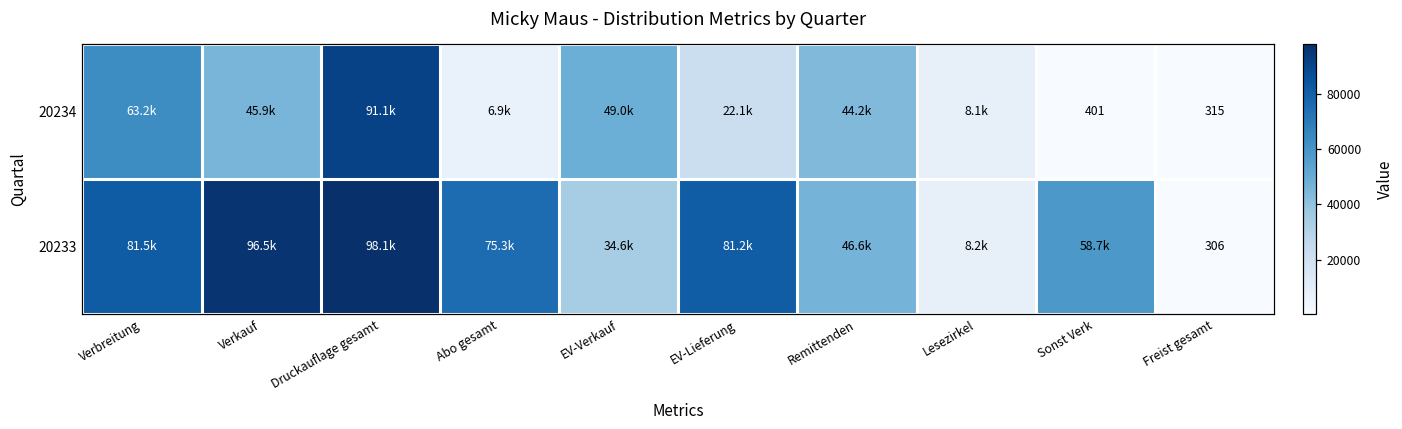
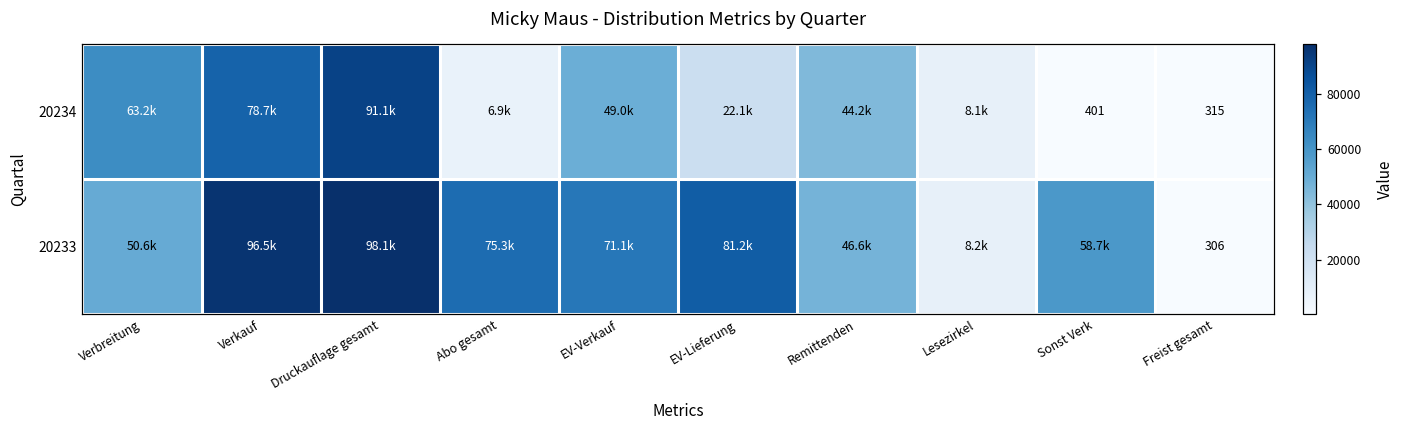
20234, Verkauf: 45.9k -> 78.7k
20233, Verbreitung: 81.5k -> 50.6k
20233, EV-Verkauf: 34.6k -> 71.1k
